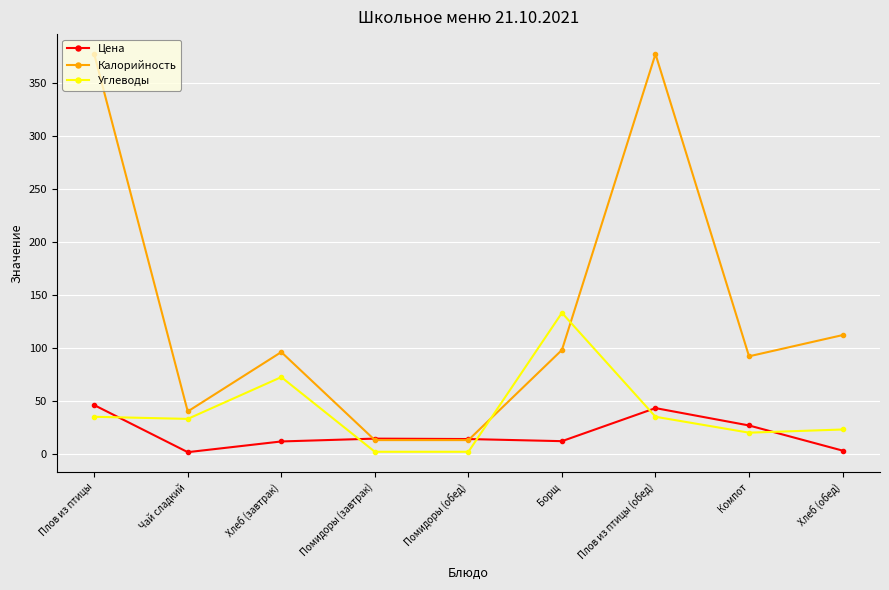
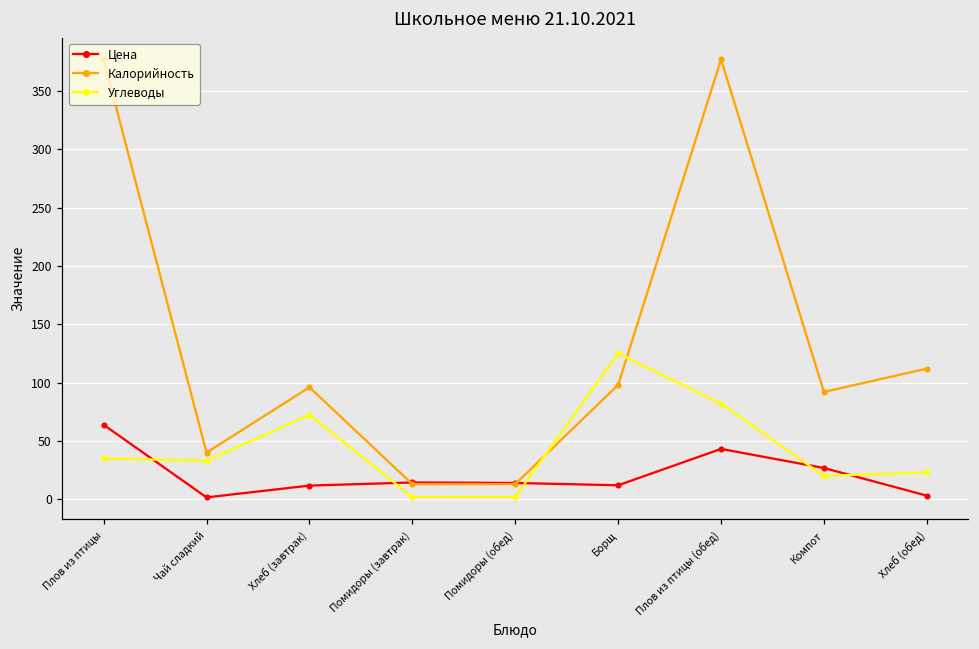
Цена, Плов из птицы: 46 -> 64
Углеводы, Борщ: 133 -> 125
Углеводы, Плов из птицы (обед): 35 -> 82
